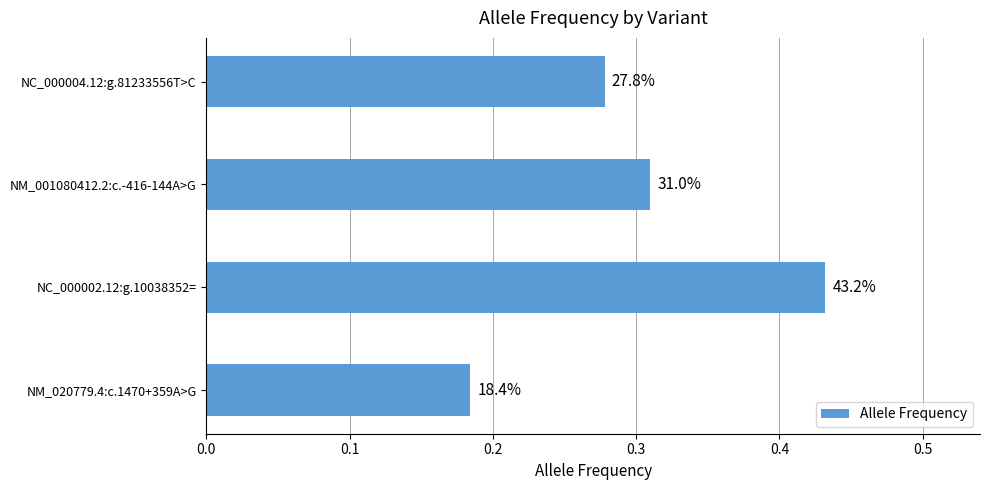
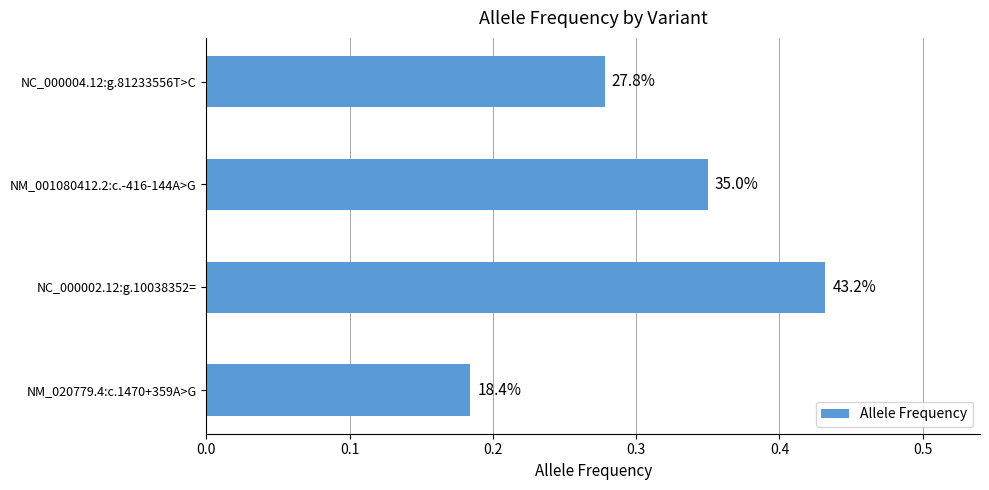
NM_001080412.2:c.-416-144A>G: 31.0% -> 35.0%
